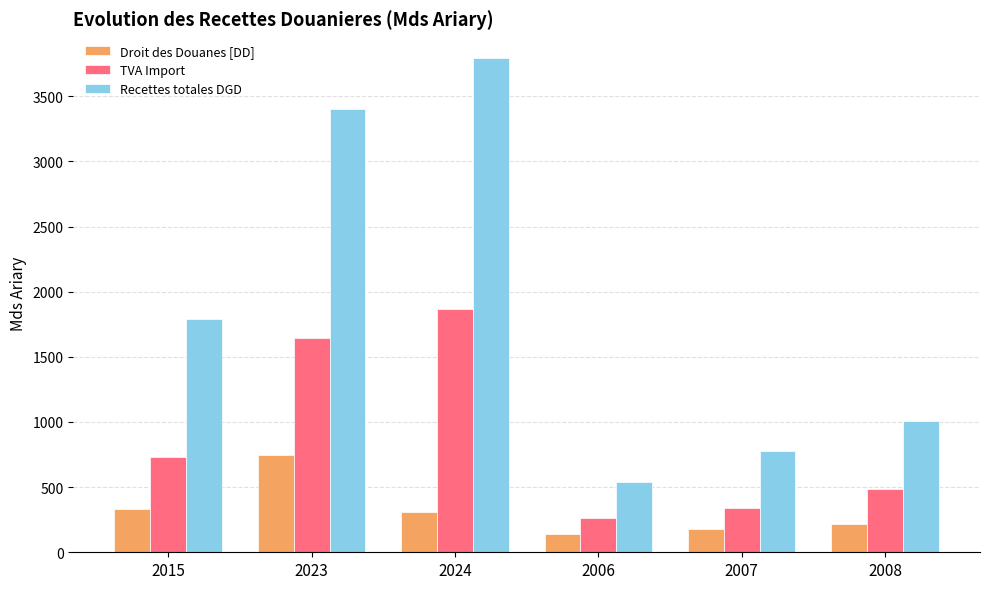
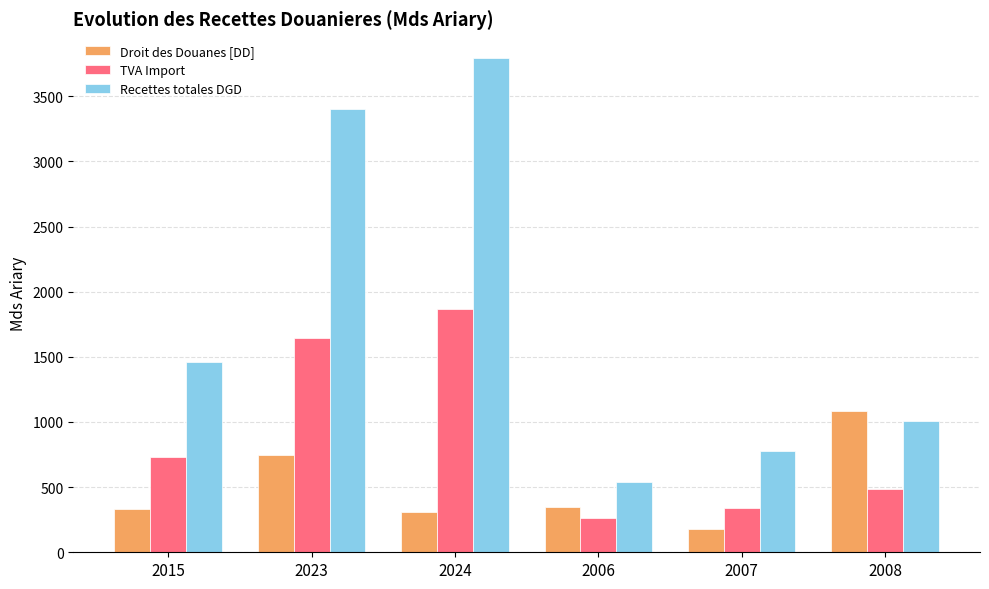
Recettes totales DGD, 2015: 1790 -> 1460
Droit des Douanes [DD], 2006: 140 -> 350
Droit des Douanes [DD], 2008: 220 -> 1080
